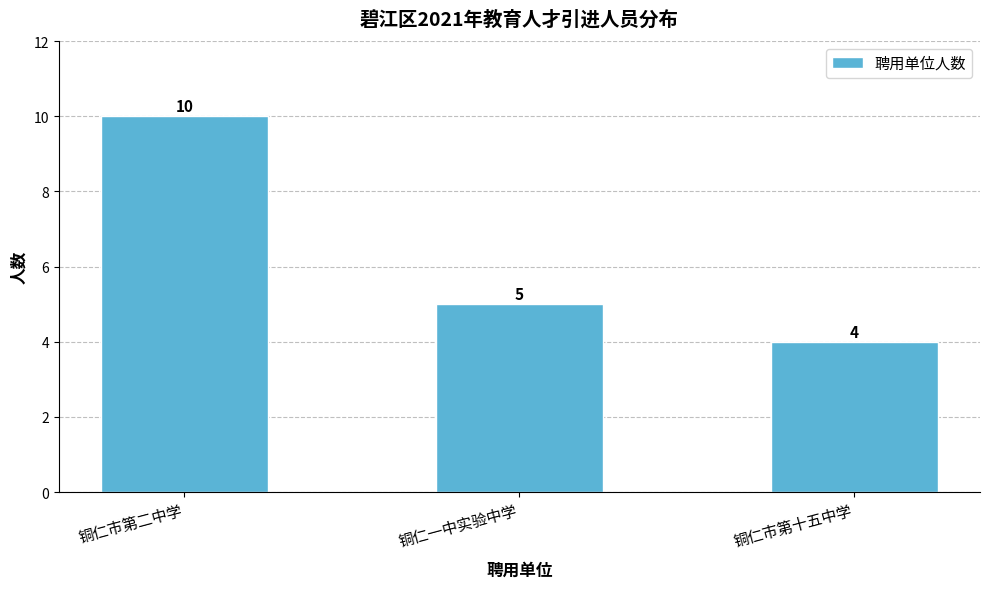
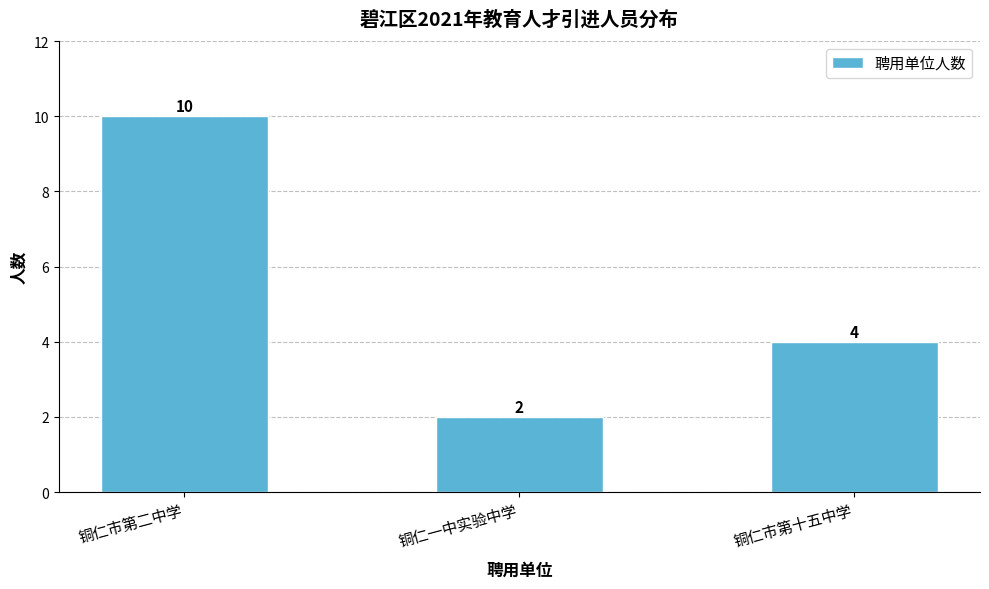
铜仁一中实验中学: 5 -> 2
